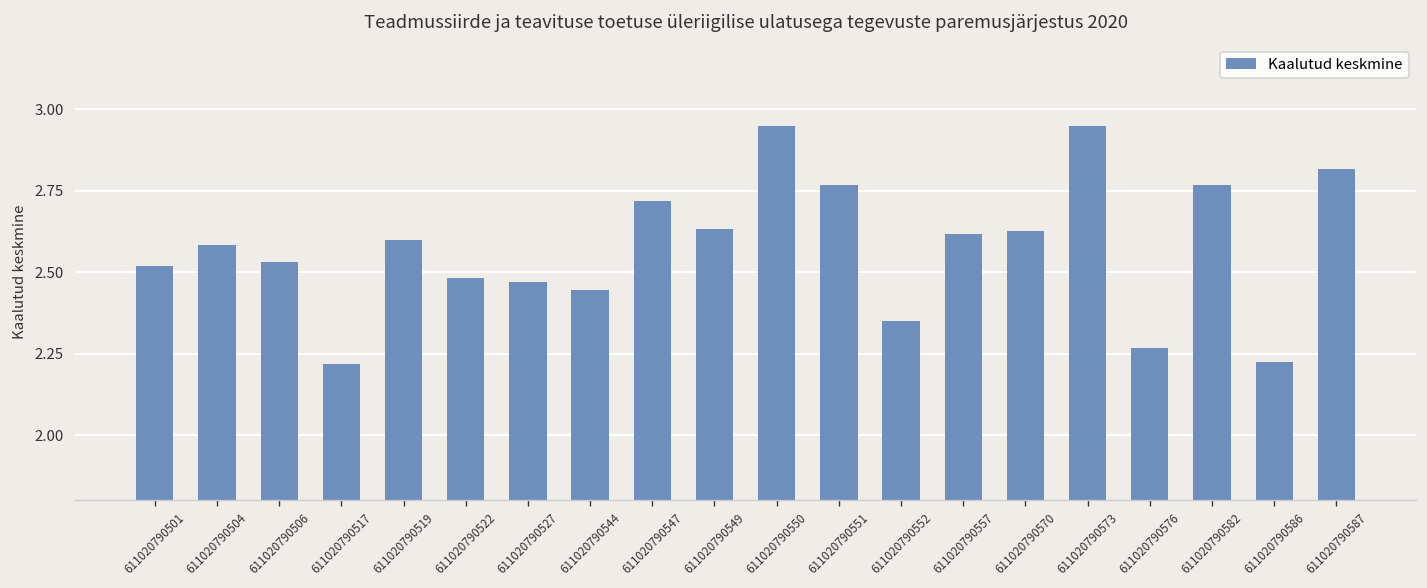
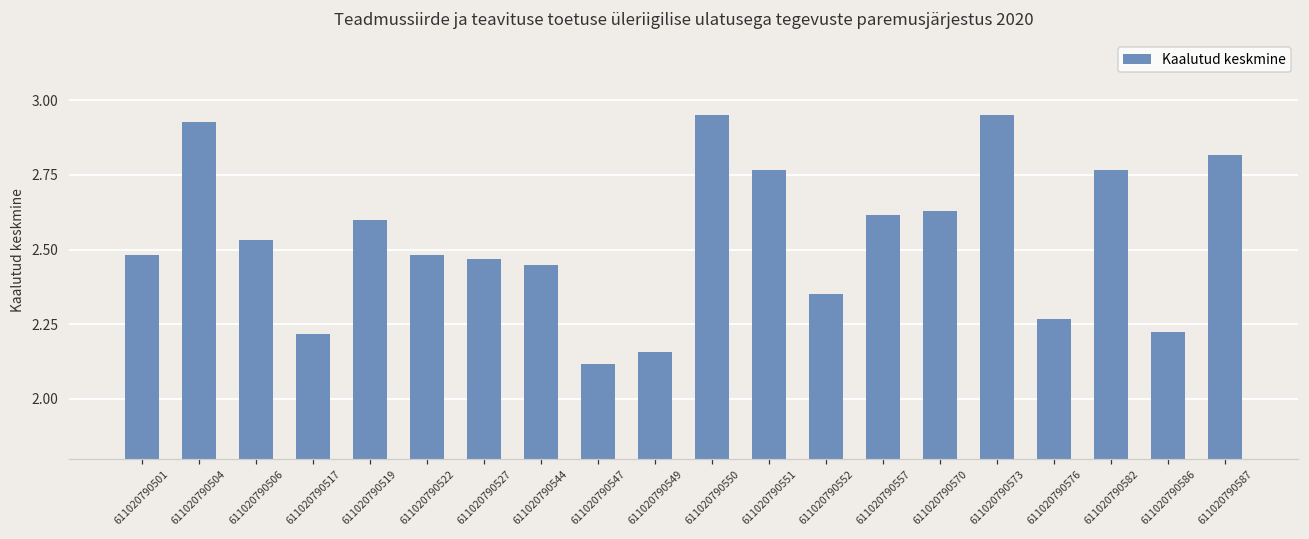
611020790501: 2.52 -> 2.48
611020790504: 2.58 -> 2.93
611020790547: 2.72 -> 2.12
611020790549: 2.63 -> 2.16
